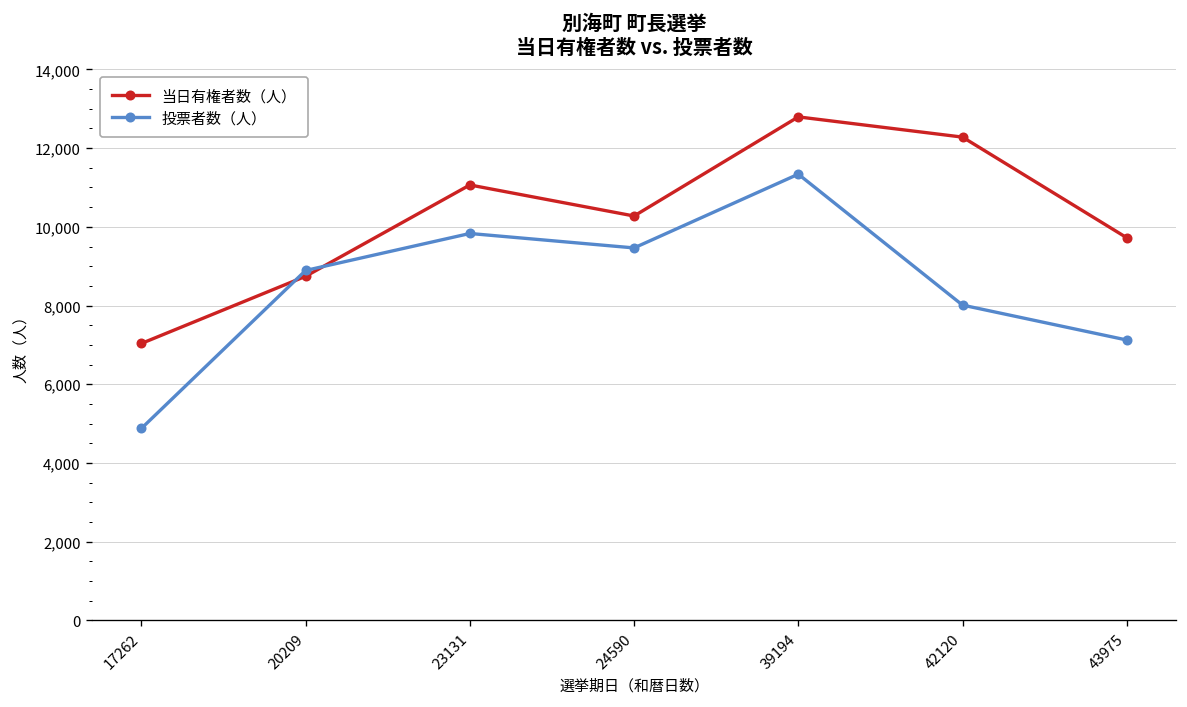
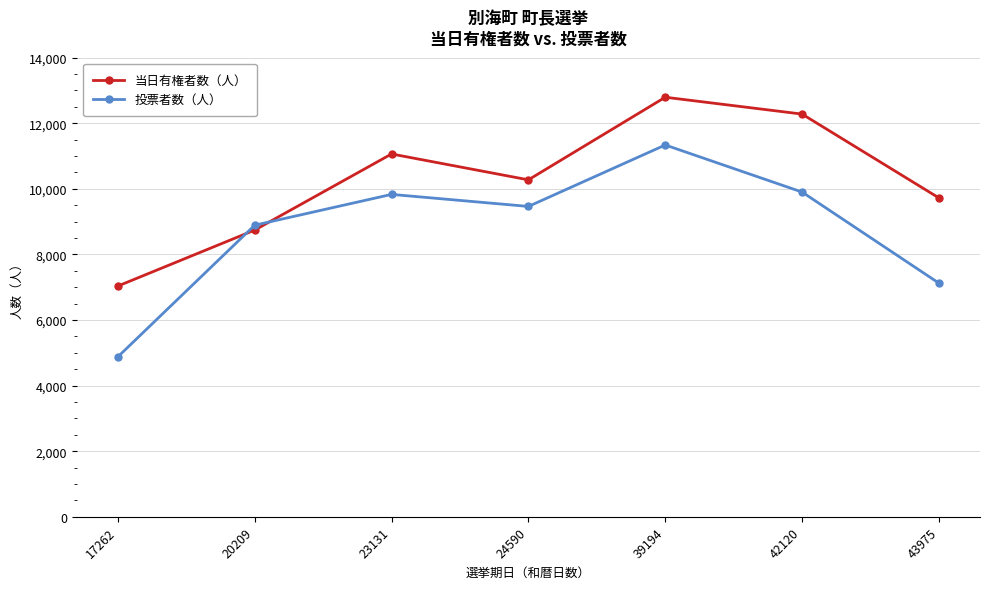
投票者数（人）, 42120: 8,000 -> 9,900
